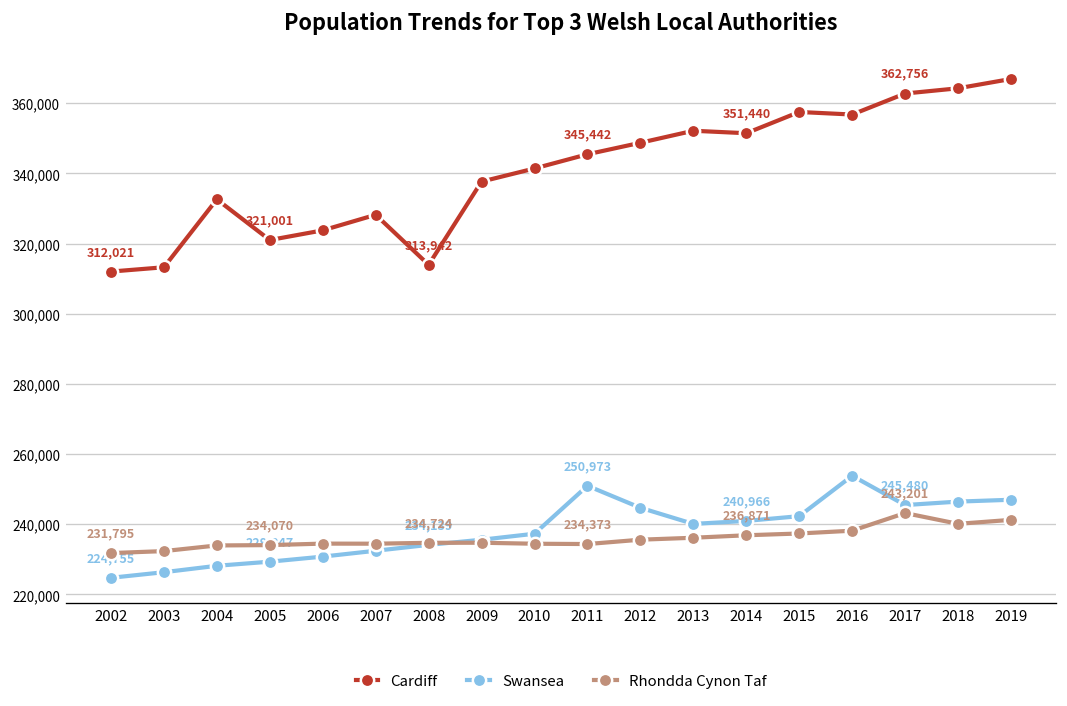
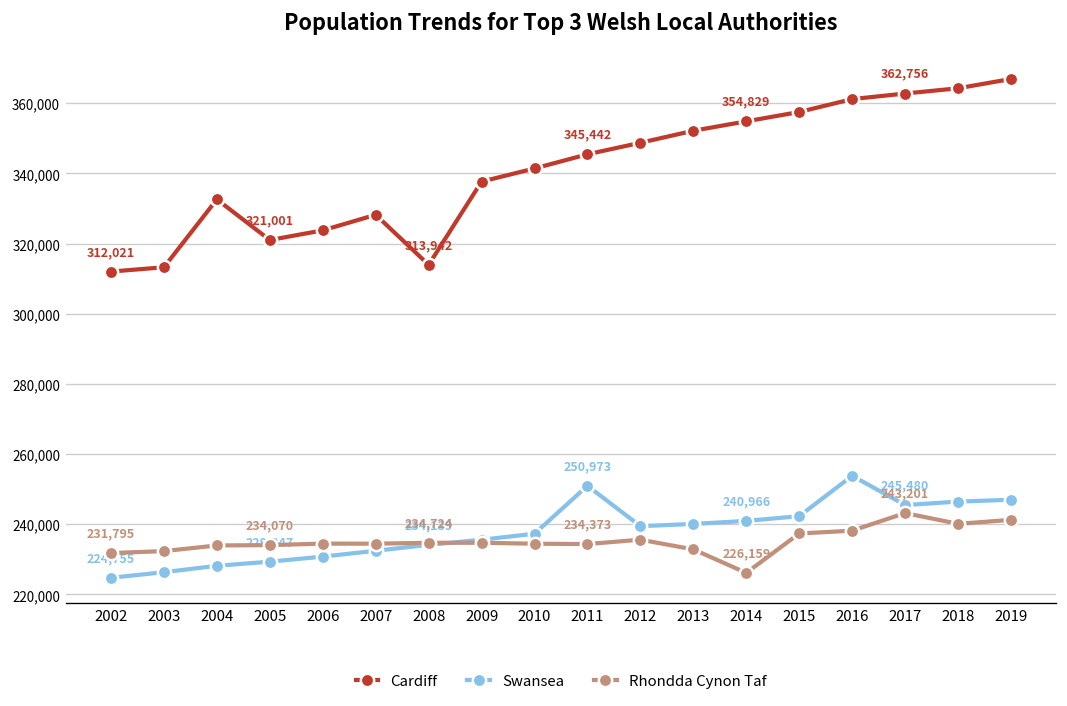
Swansea, 2012: 245,000 -> 239,000
Rhondda Cynon Taf, 2013: 236,000 -> 233,000
Cardiff, 2014: 351,440 -> 354,829
Rhondda Cynon Taf, 2014: 236,871 -> 226,159
Cardiff, 2016: 357,000 -> 361,000
